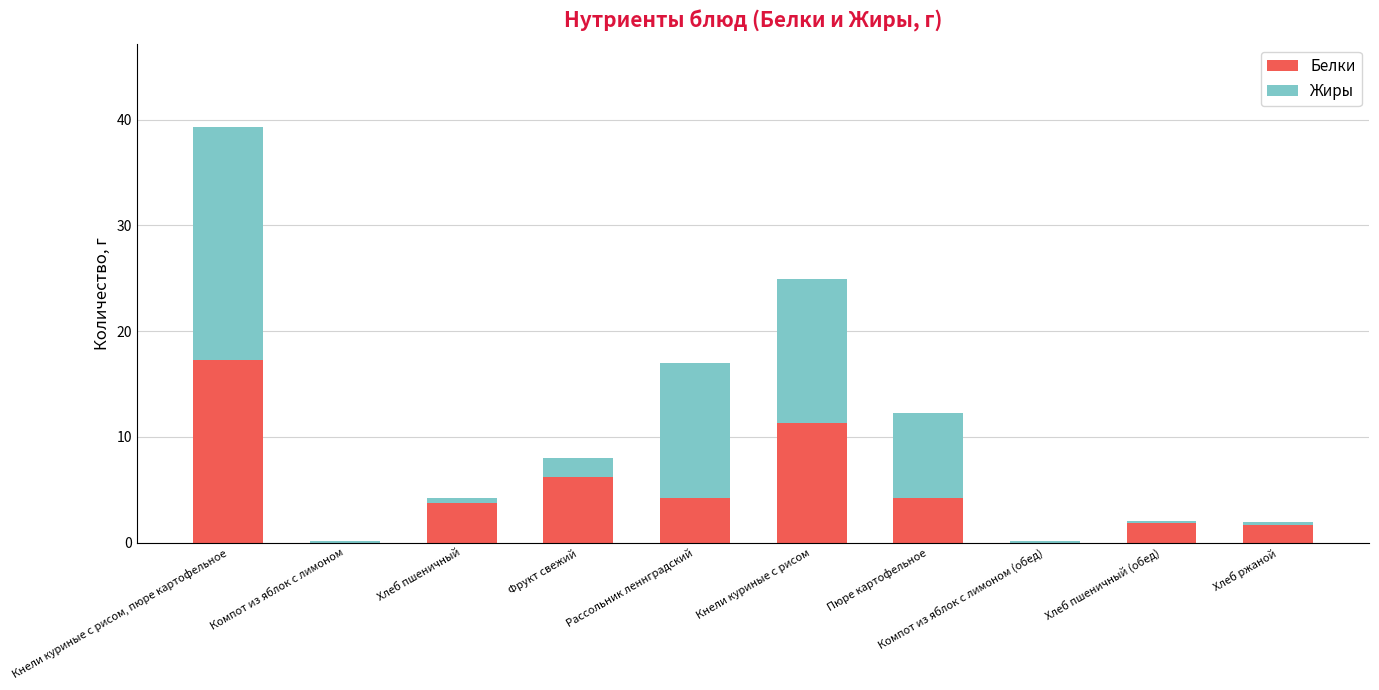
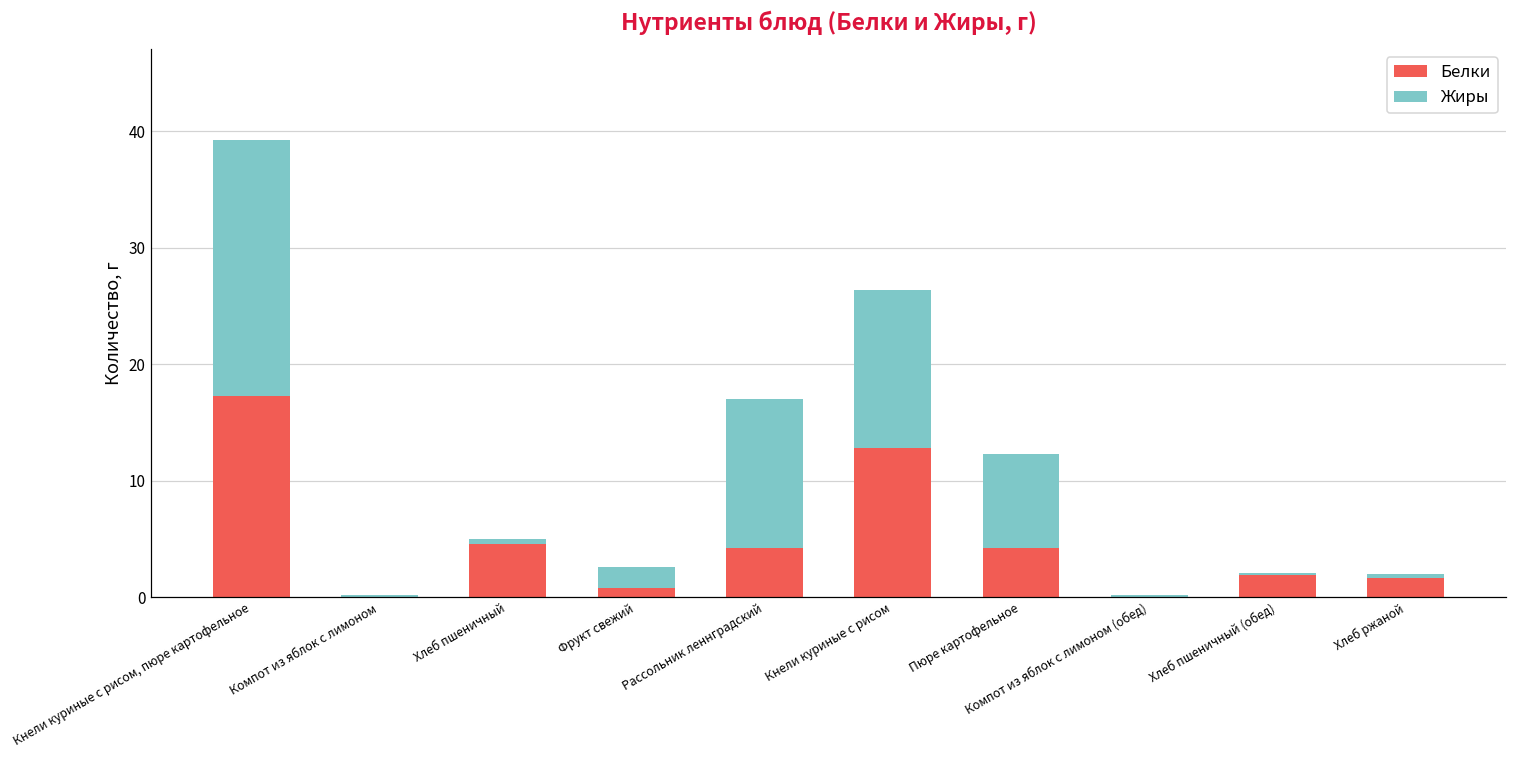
Белки, Хлеб пшеничный: 3.8 -> 4.6
Белки, Фрукт свежий: 6.2 -> 0.8
Белки, Кнели куриные с рисом: 11.4 -> 12.8
